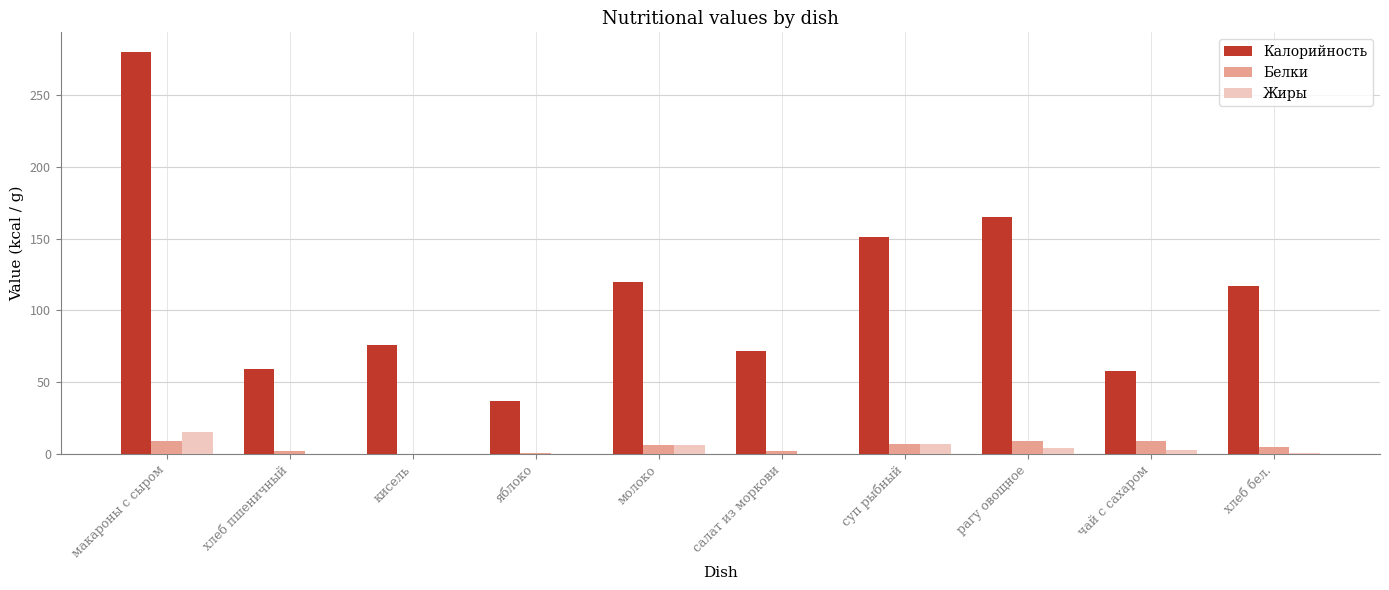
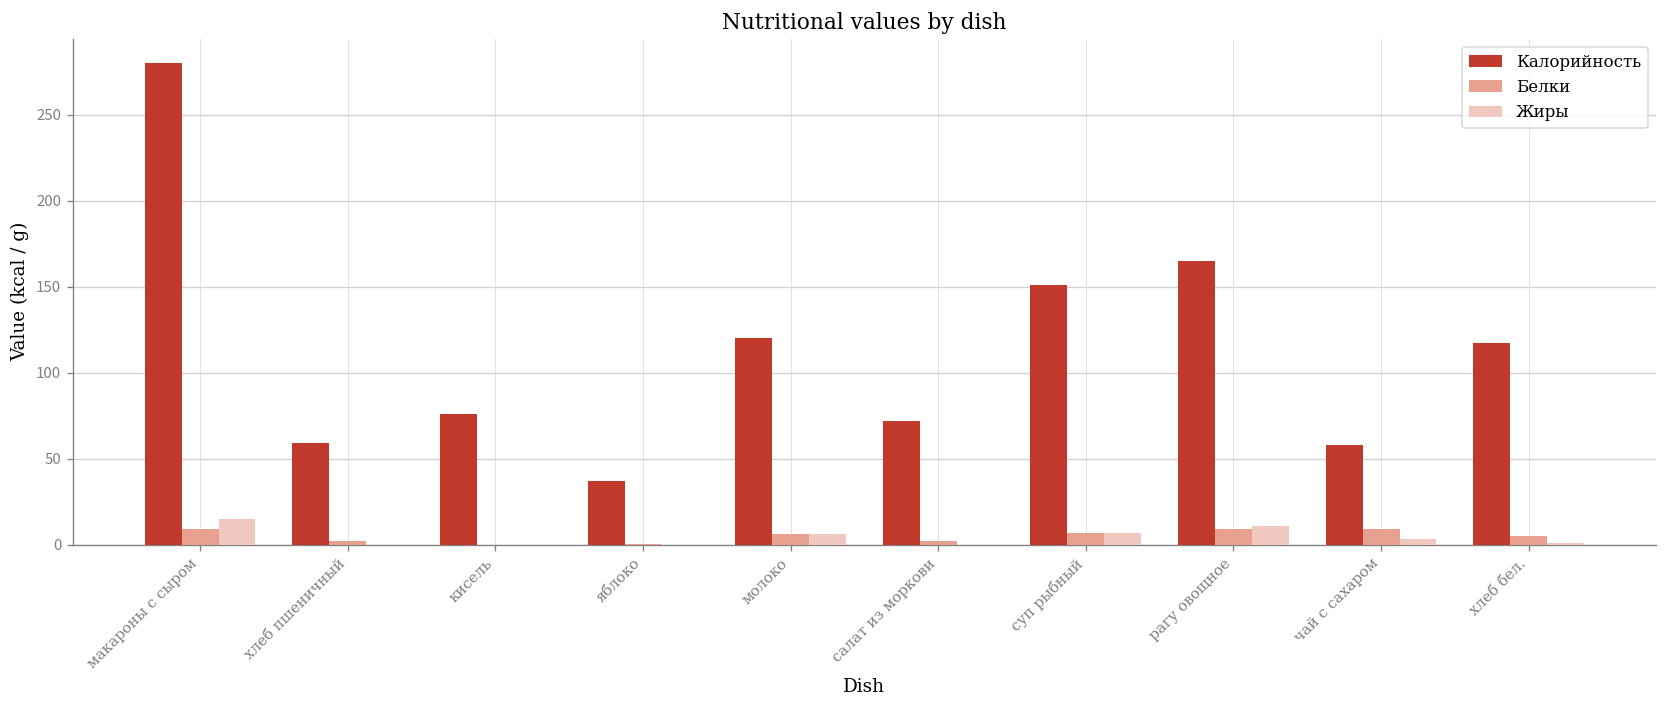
Жиры, рагу овощное: 4 -> 11
